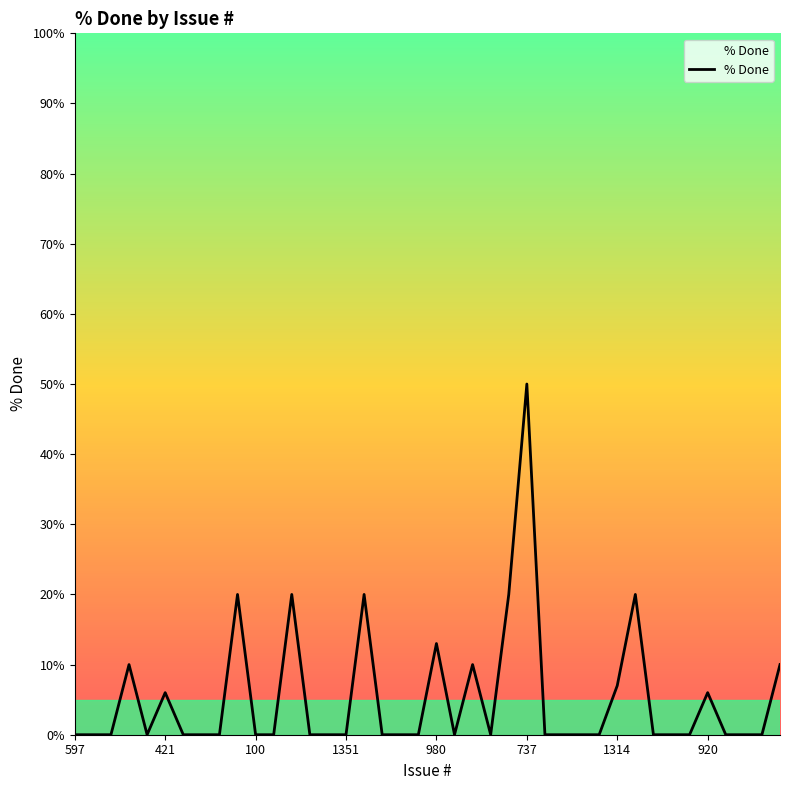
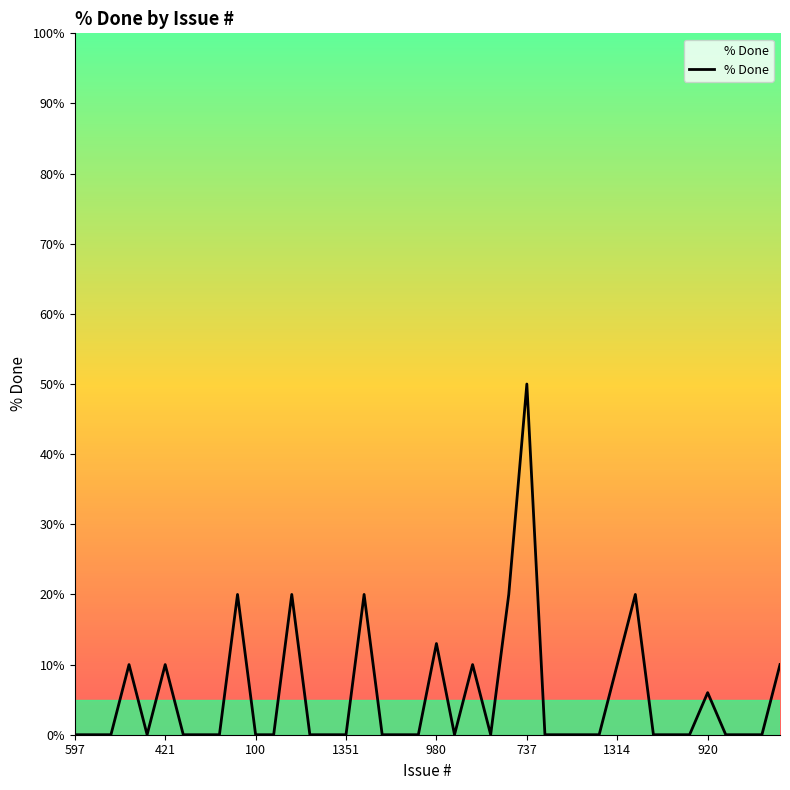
421: 6% -> 10%
1314: 7% -> 10%
